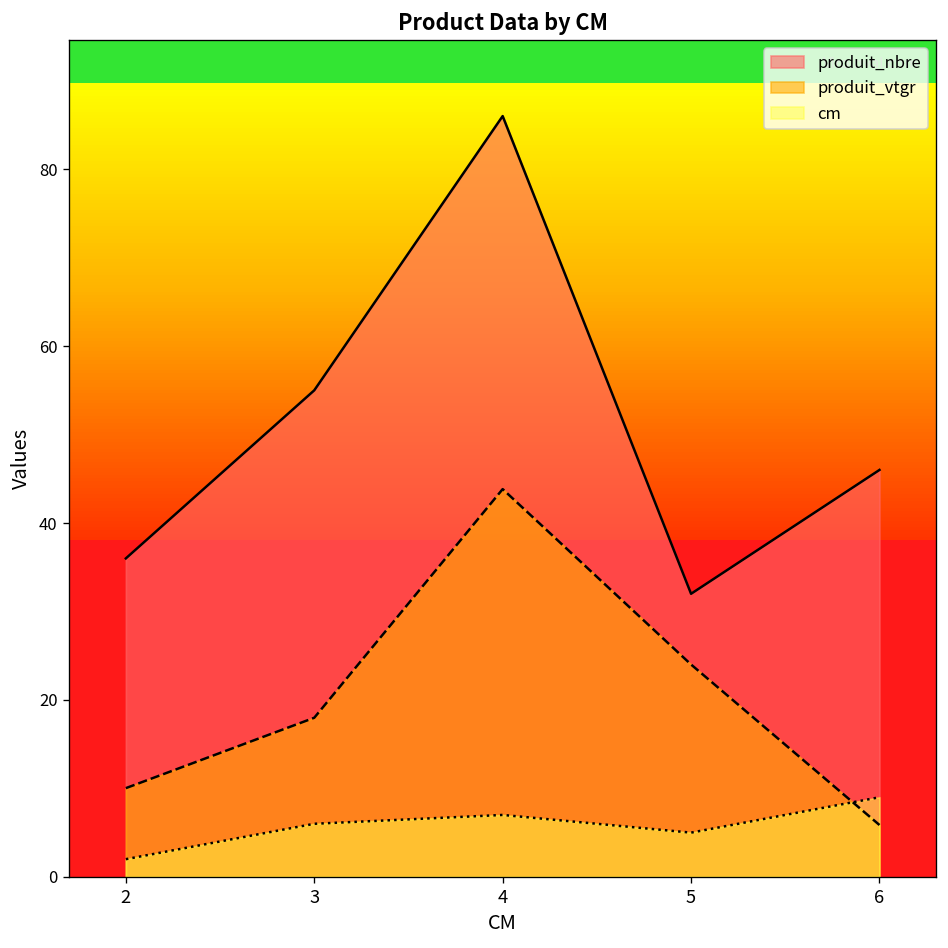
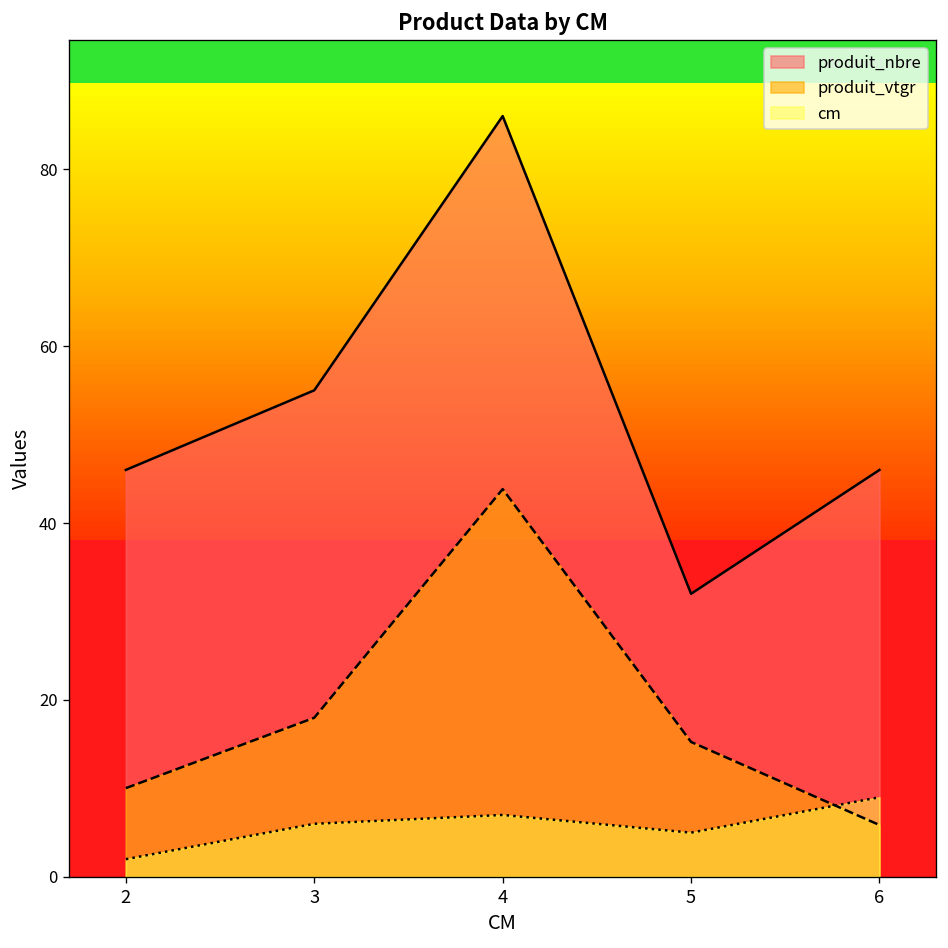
produit_nbre, 2: 36 -> 46
produit_vtgr, 5: 24 -> 15
